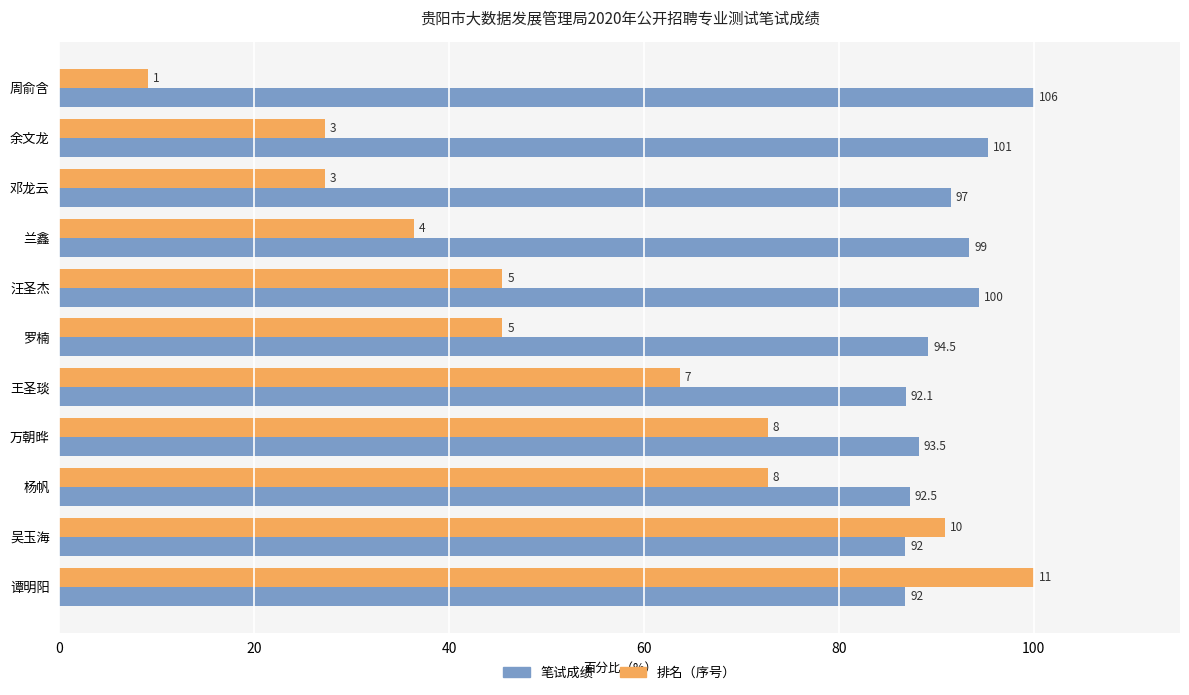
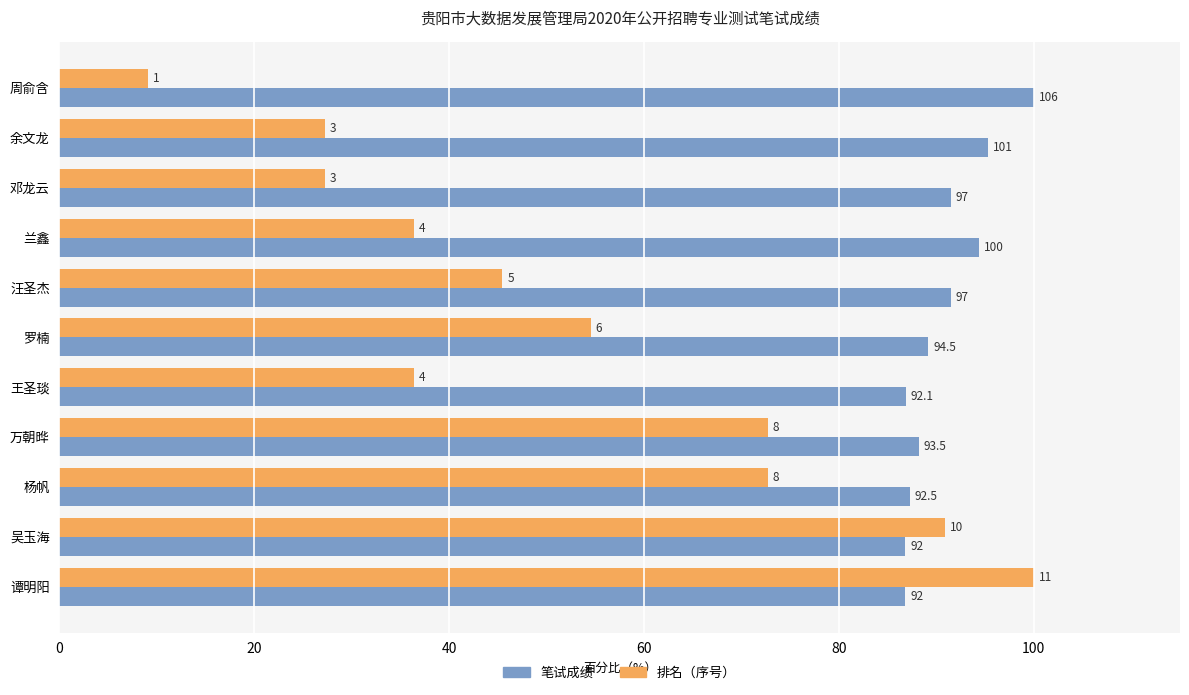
笔试成绩, 兰鑫: 99 -> 100
笔试成绩, 汪圣杰: 100 -> 97
排名（序号）, 罗楠: 5 -> 6
排名（序号）, 王圣琰: 7 -> 4
